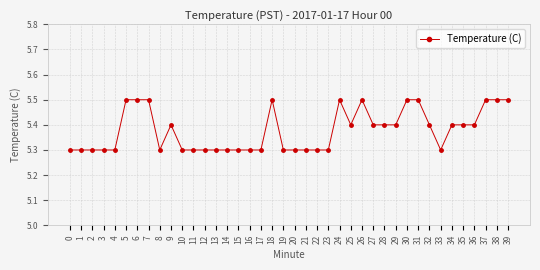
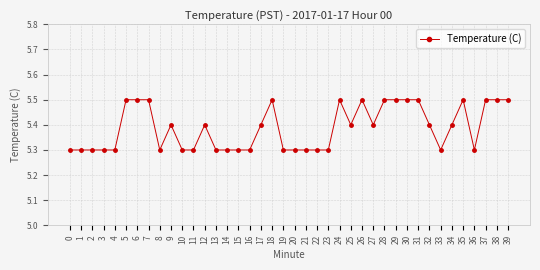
12: 5.3 -> 5.4
17: 5.3 -> 5.4
28: 5.4 -> 5.5
29: 5.4 -> 5.5
35: 5.4 -> 5.5
36: 5.4 -> 5.3
